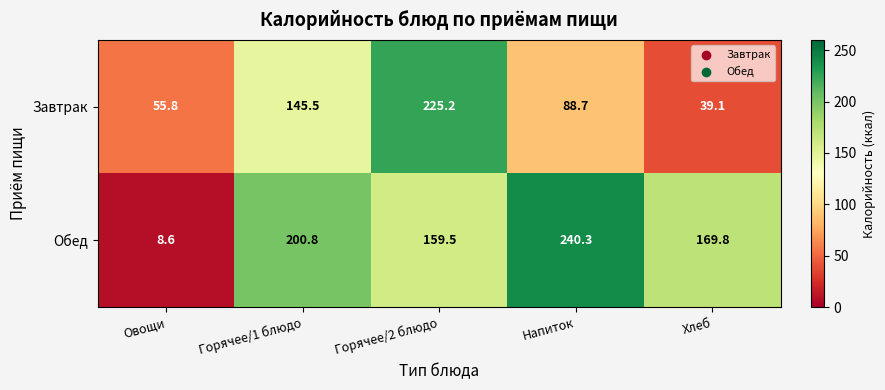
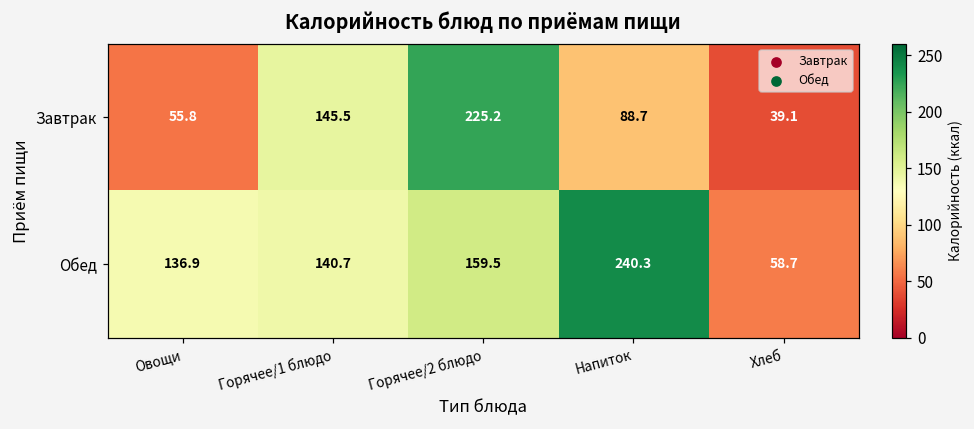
Обед, Овощи: 8.6 -> 136.9
Обед, Горячее/1 блюдо: 200.8 -> 140.7
Обед, Хлеб: 169.8 -> 58.7
